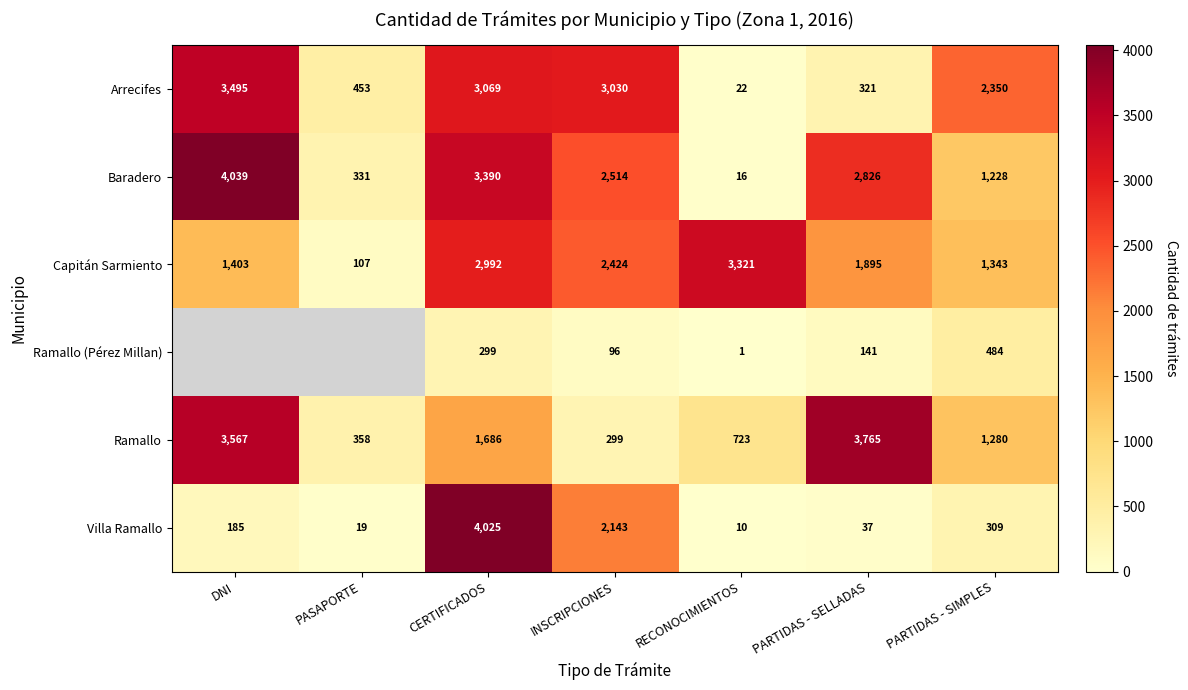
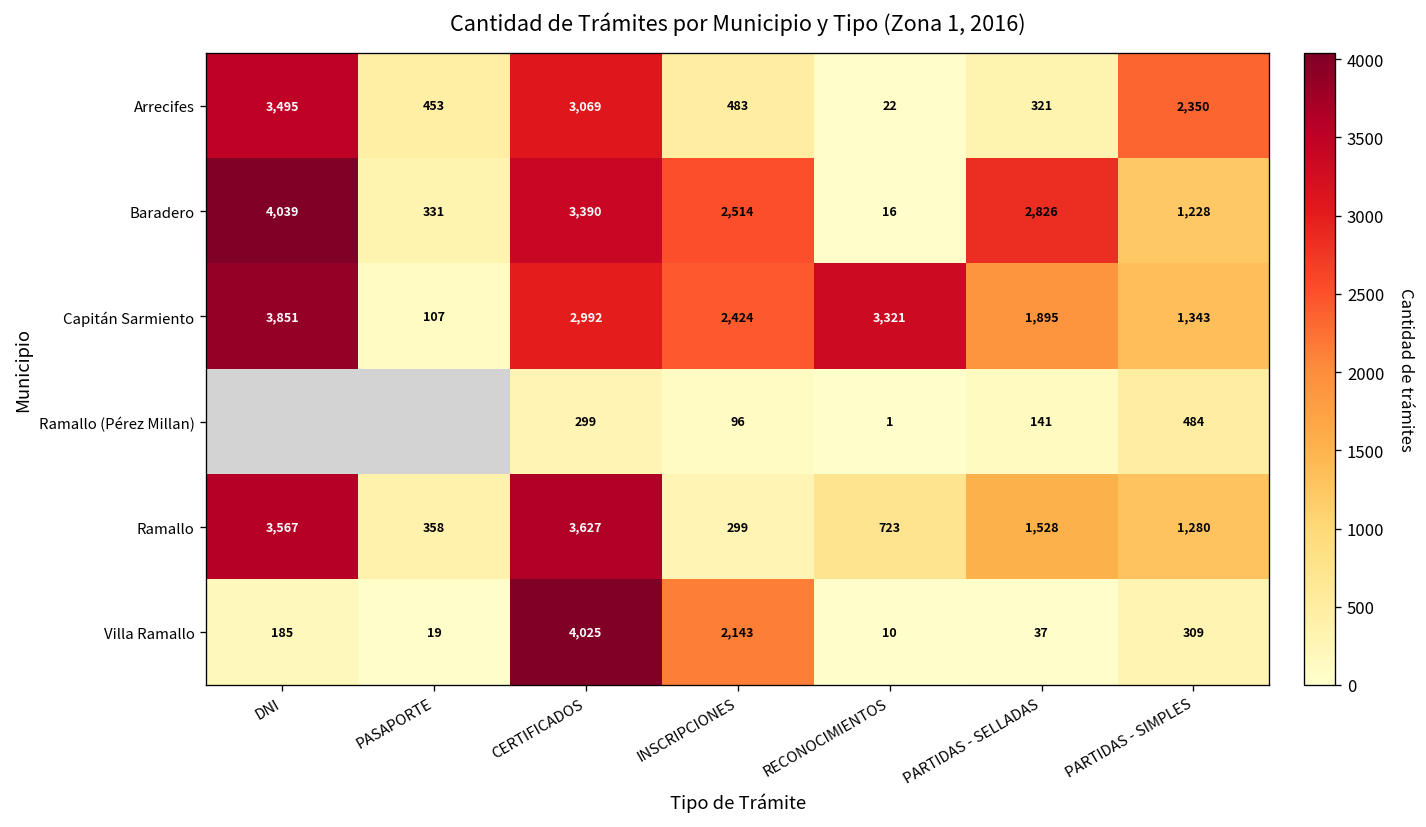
Arrecifes, INSCRIPCIONES: 3,030 -> 483
Capitán Sarmiento, DNI: 1,403 -> 3,851
Ramallo, CERTIFICADOS: 1,686 -> 3,627
Ramallo, PARTIDAS - SELLADAS: 3,765 -> 1,528
